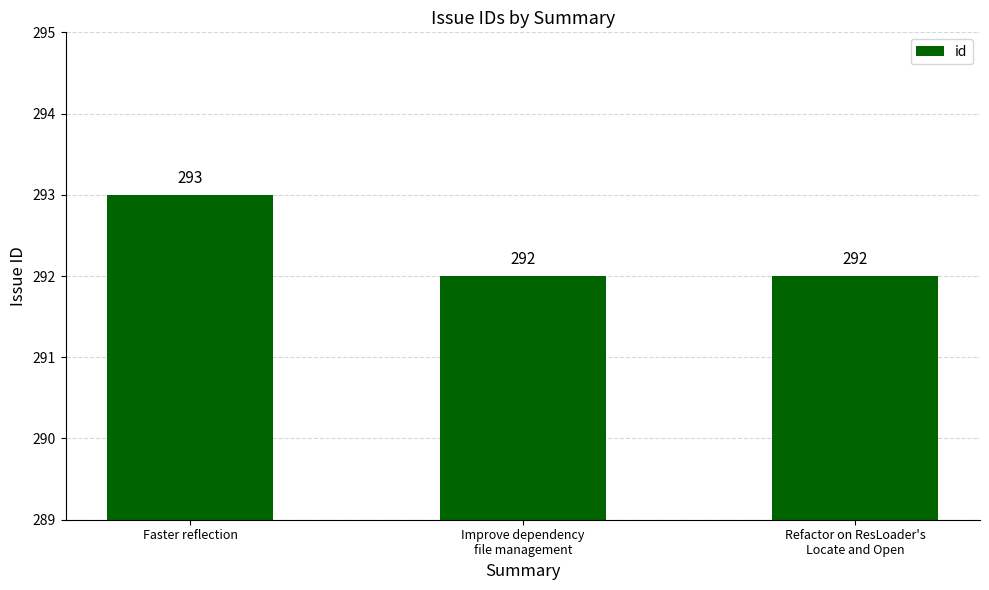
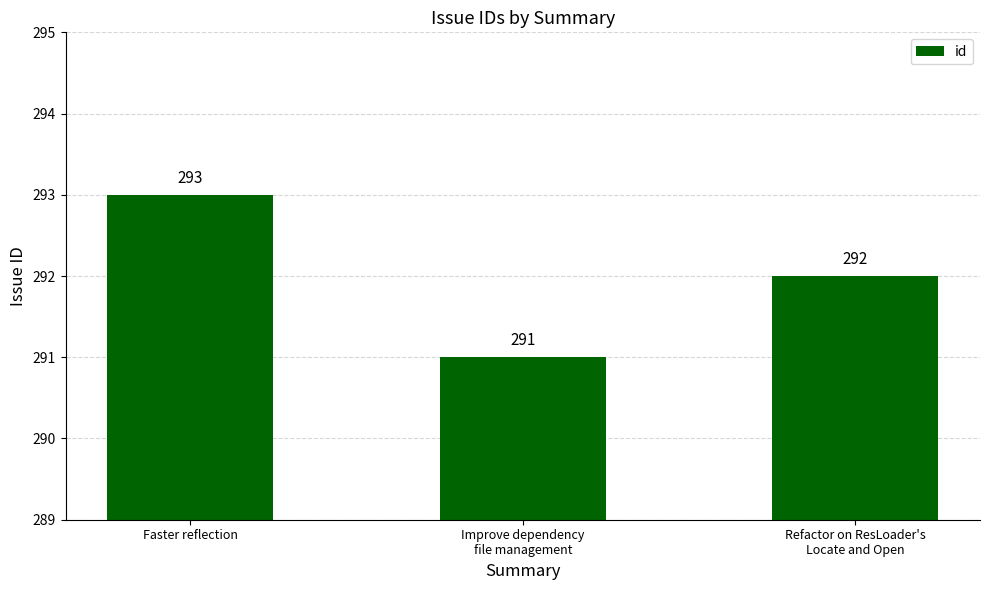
Improve dependency file management: 292 -> 291
